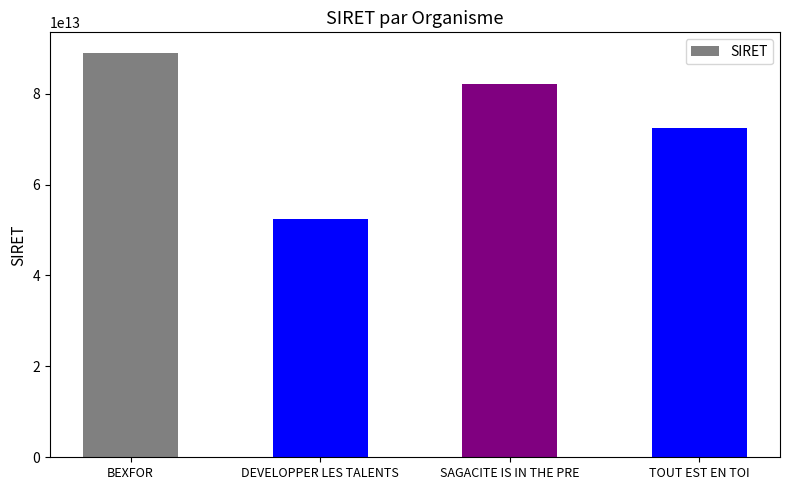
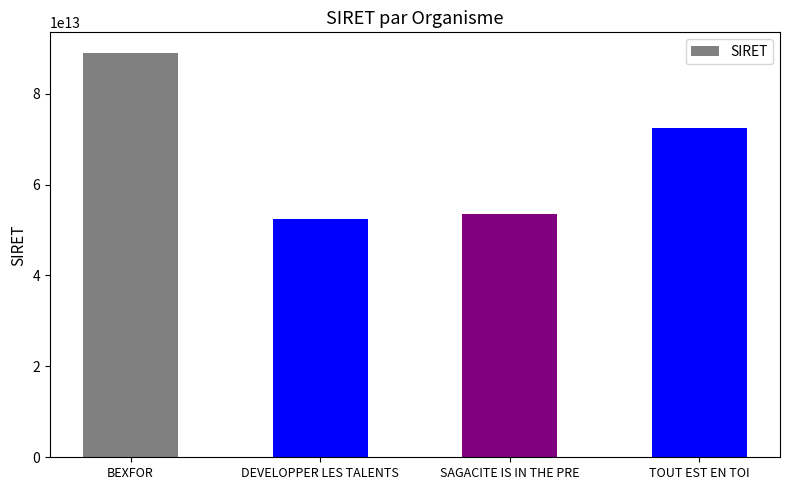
SAGACITE IS IN THE PRE: 82000000000000 -> 54000000000000
